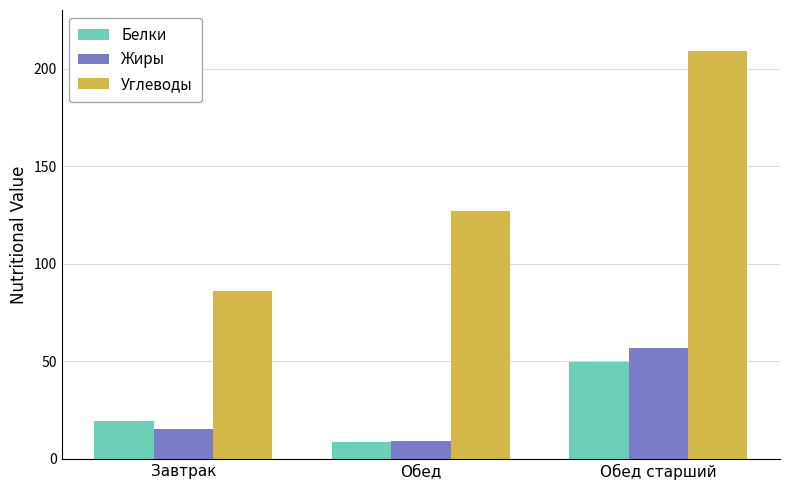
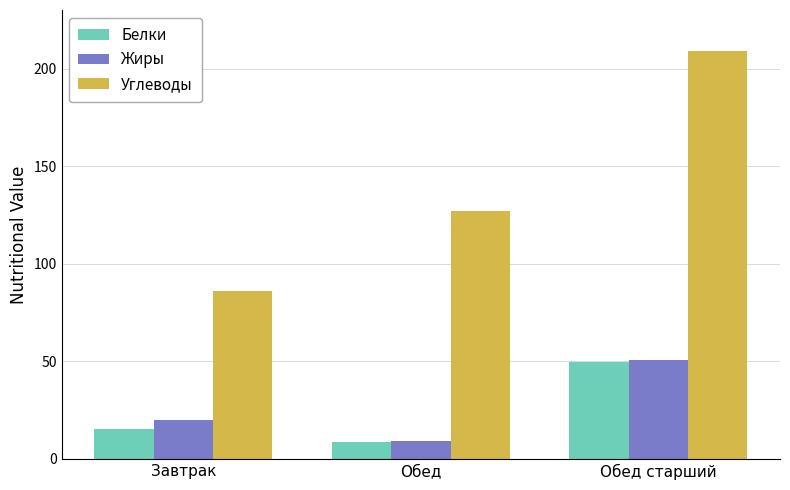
Белки, Завтрак: 20 -> 15
Жиры, Завтрак: 16 -> 20
Жиры, Обед старший: 57 -> 51
